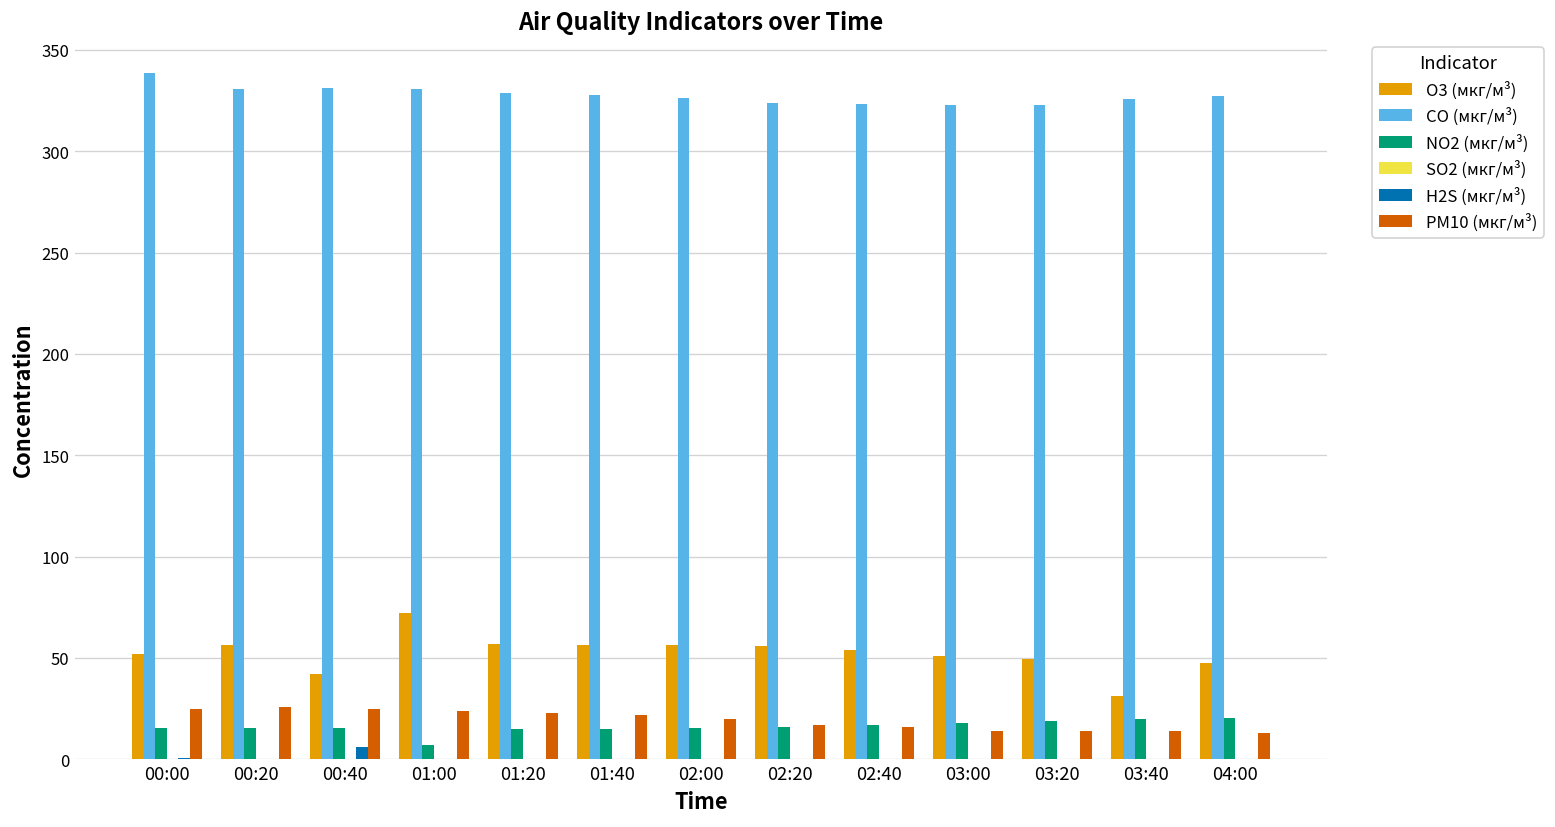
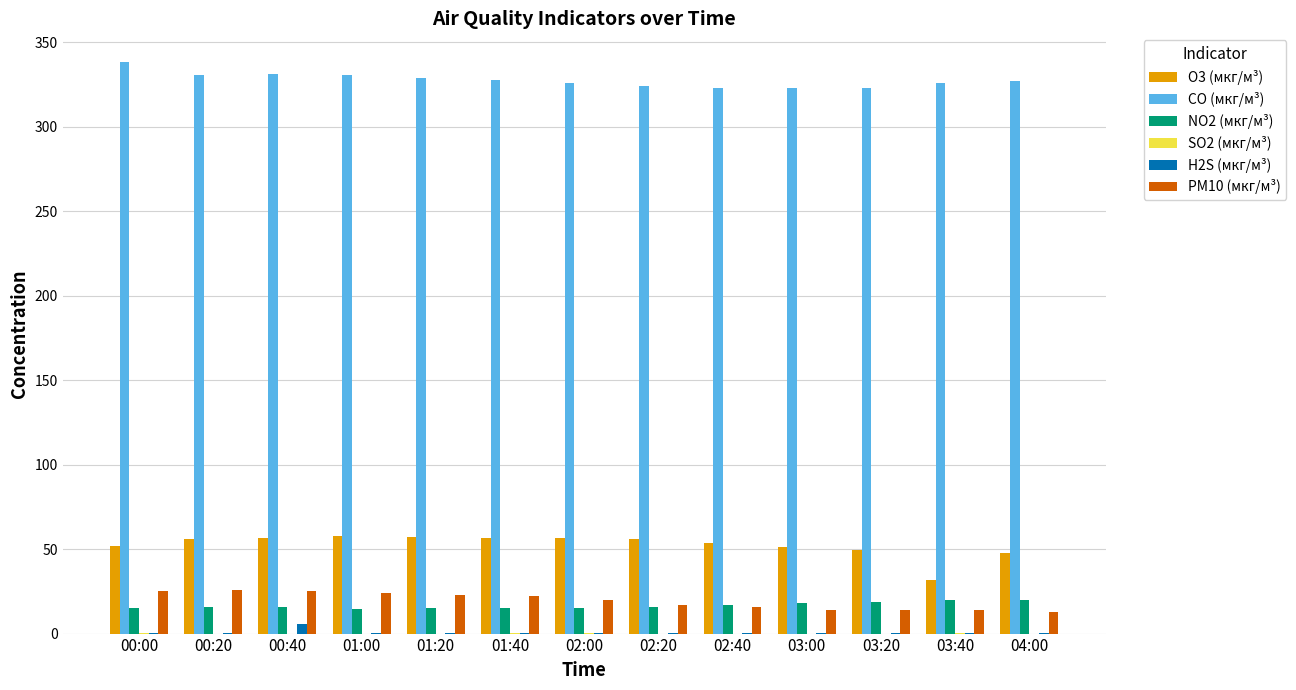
O3 (мкг/м³), 00:40: 42 -> 56
O3 (мкг/м³), 01:00: 72 -> 58
NO2 (мкг/м³), 01:00: 7 -> 15
